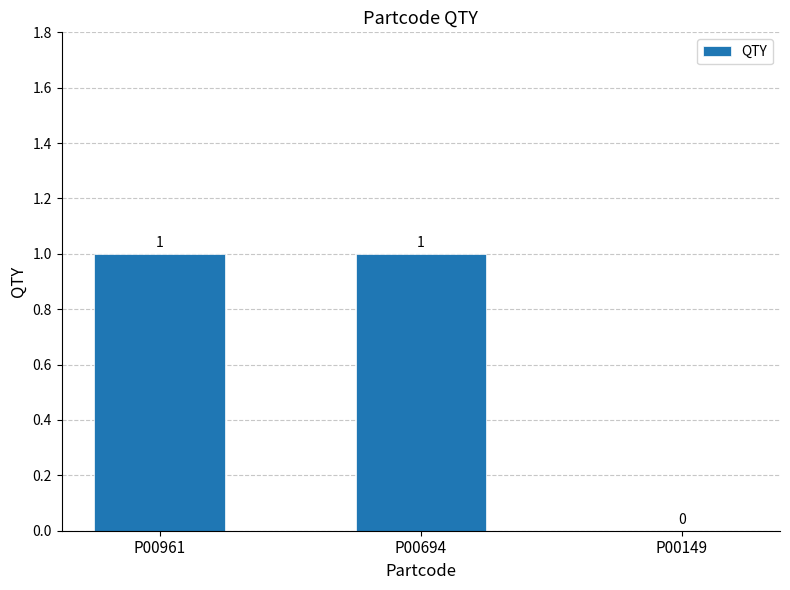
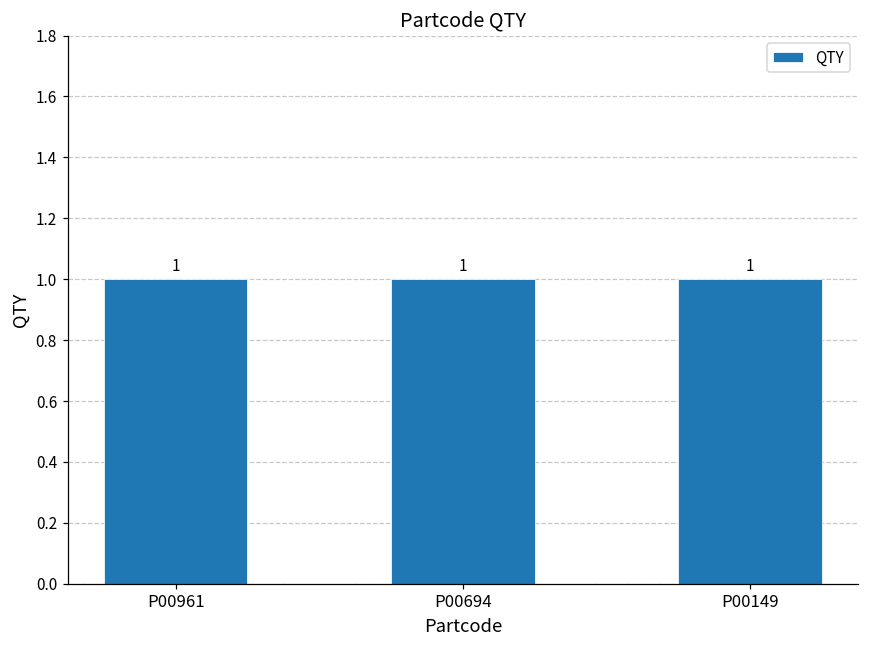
P00149: 0 -> 1
